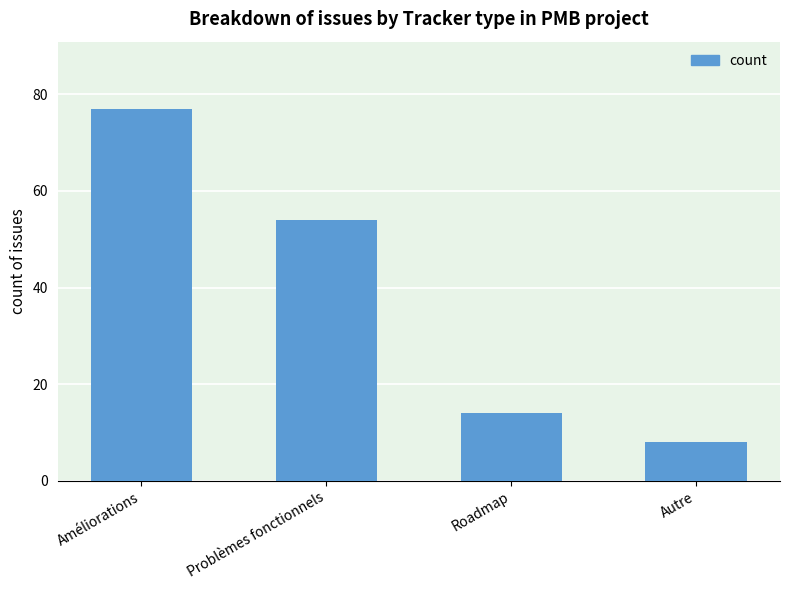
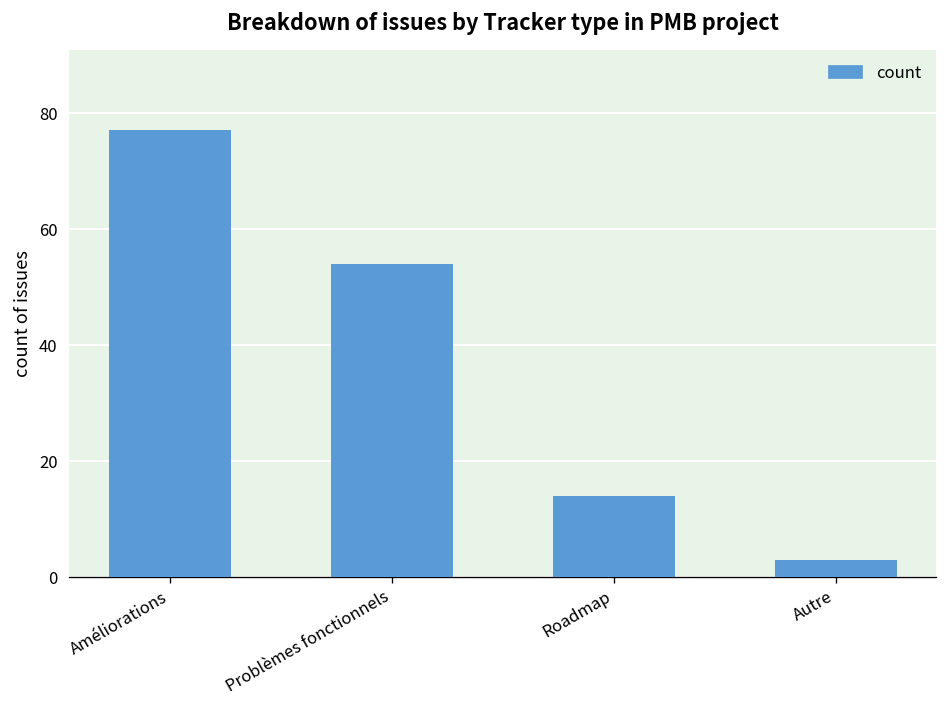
Autre: 8 -> 3
